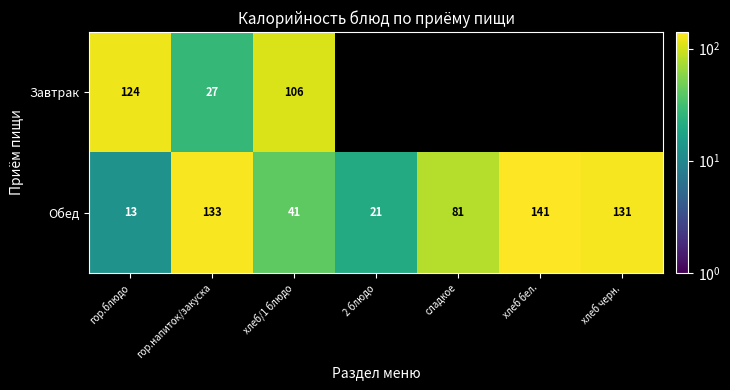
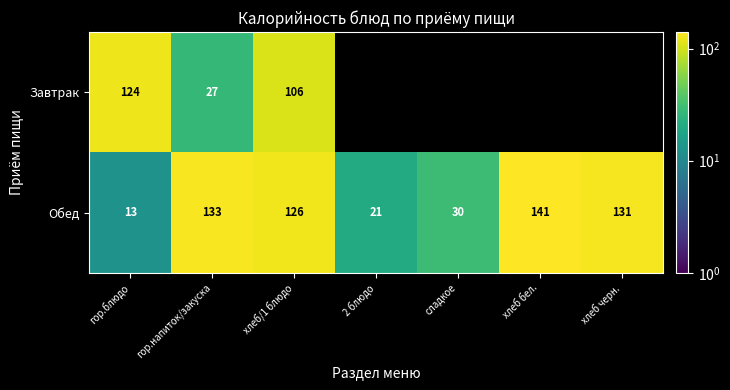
Обед, хлеб/1 блюдо: 41 -> 126
Обед, сладкое: 81 -> 30
